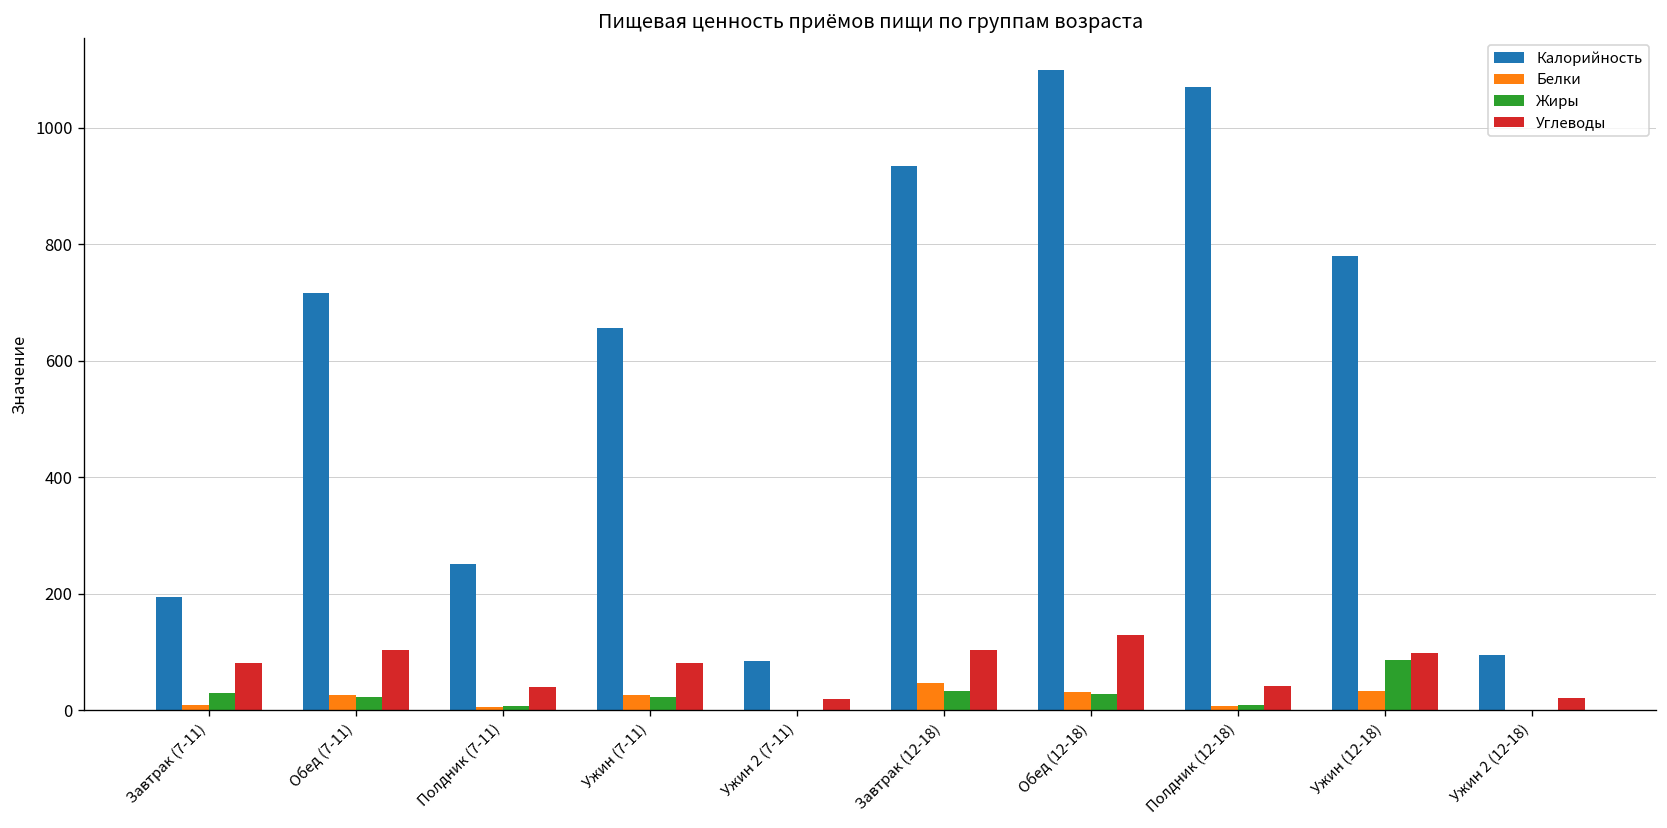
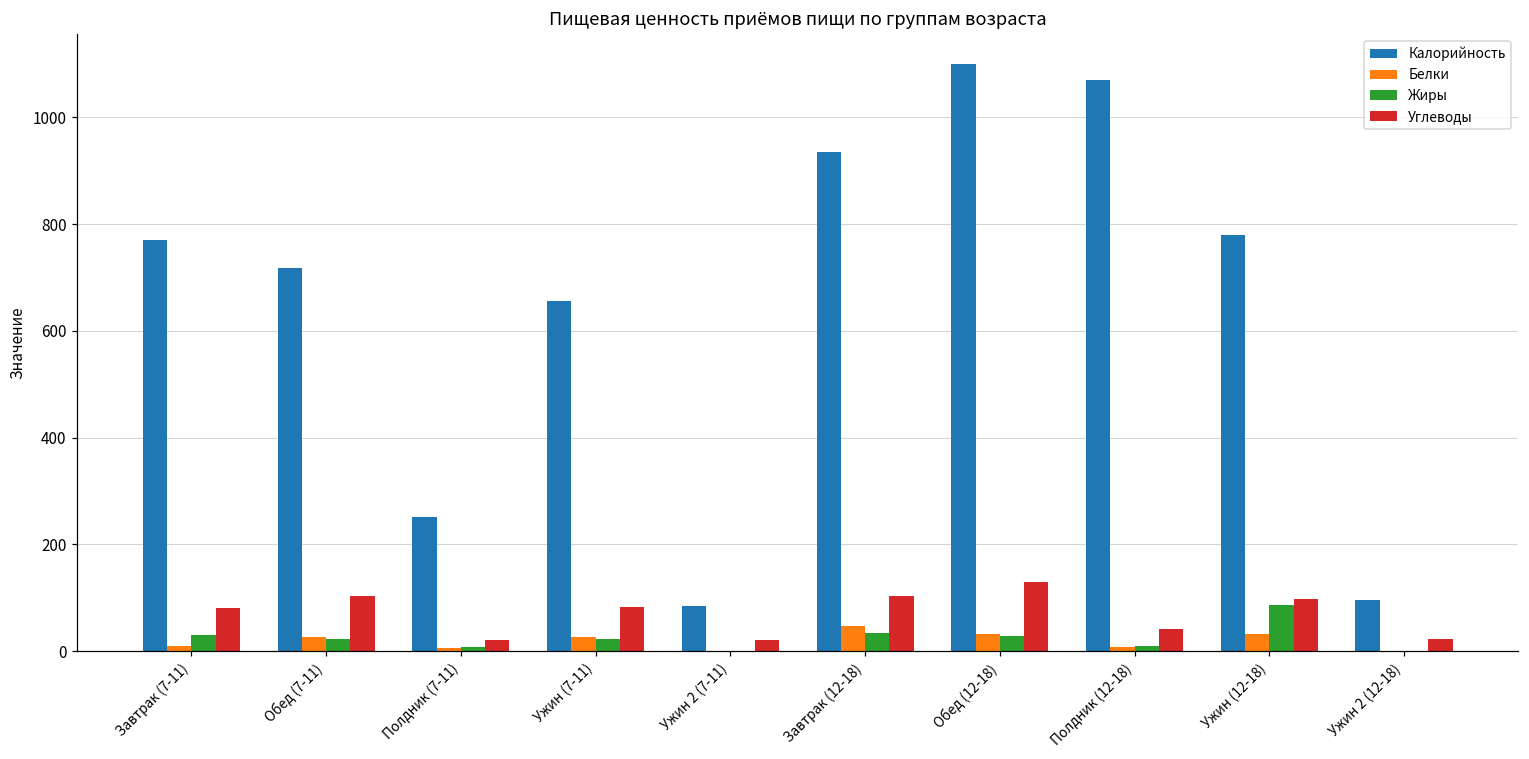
Калорийность, Завтрак (7-11): 190 -> 770
Углеводы, Полдник (7-11): 40 -> 20
